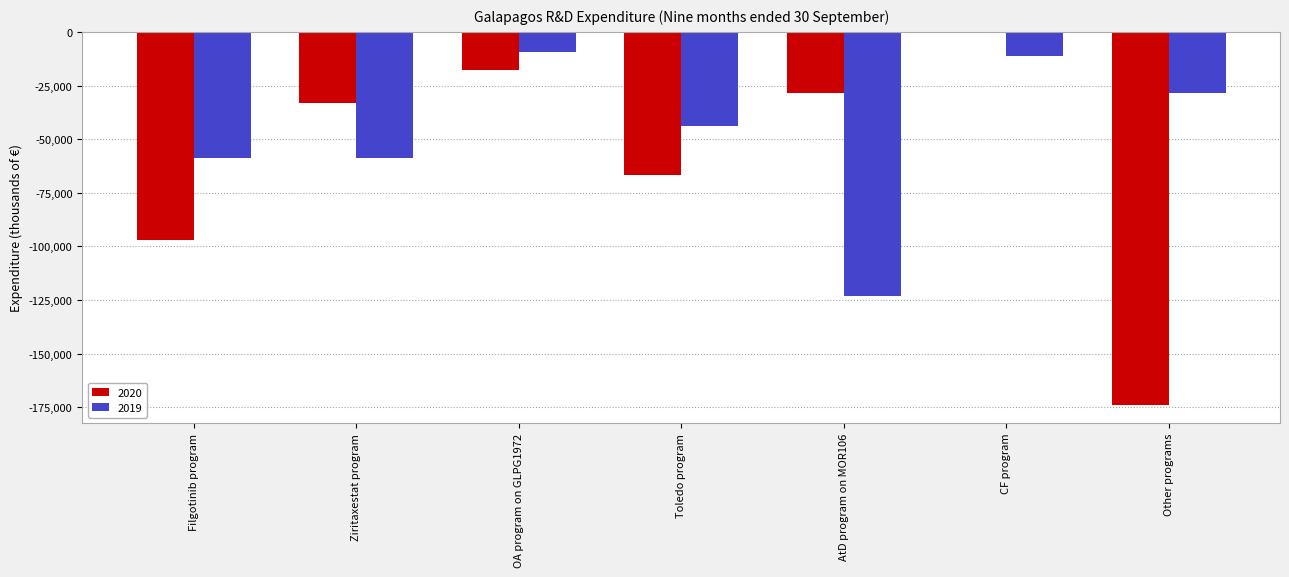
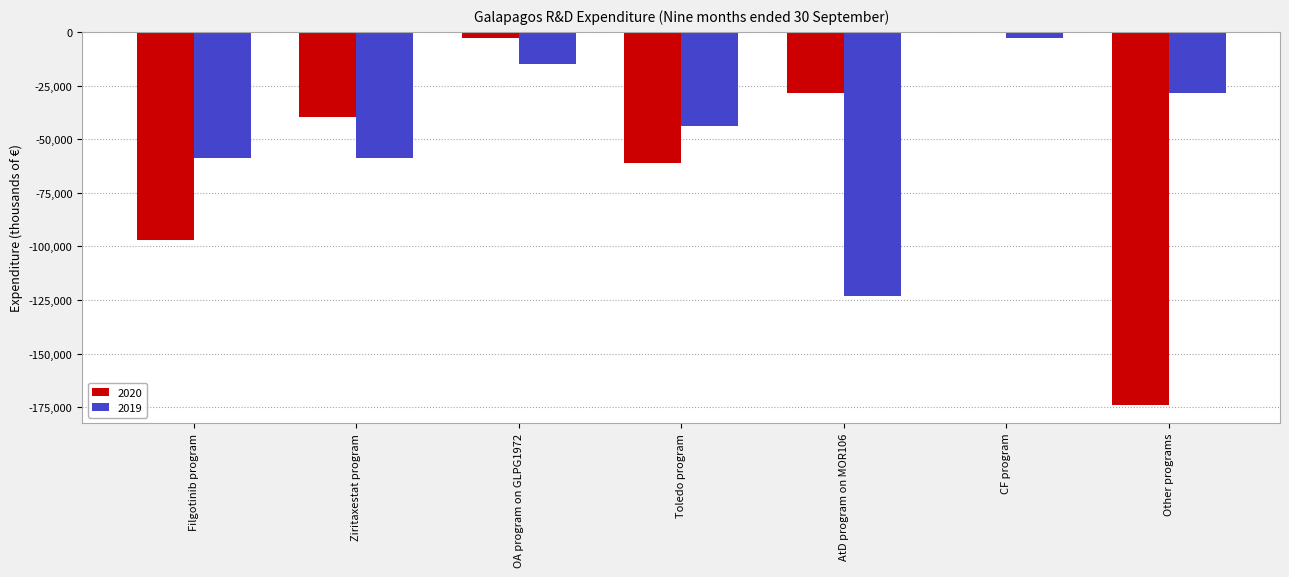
2020, Ziritaxestat program: -33,000 -> -40,000
2020, OA program on GLPG1972: -18,000 -> -3,000
2019, OA program on GLPG1972: -10,000 -> -15,000
2020, Toledo program: -67,000 -> -61,000
2019, CF program: -11,000 -> -3,000
